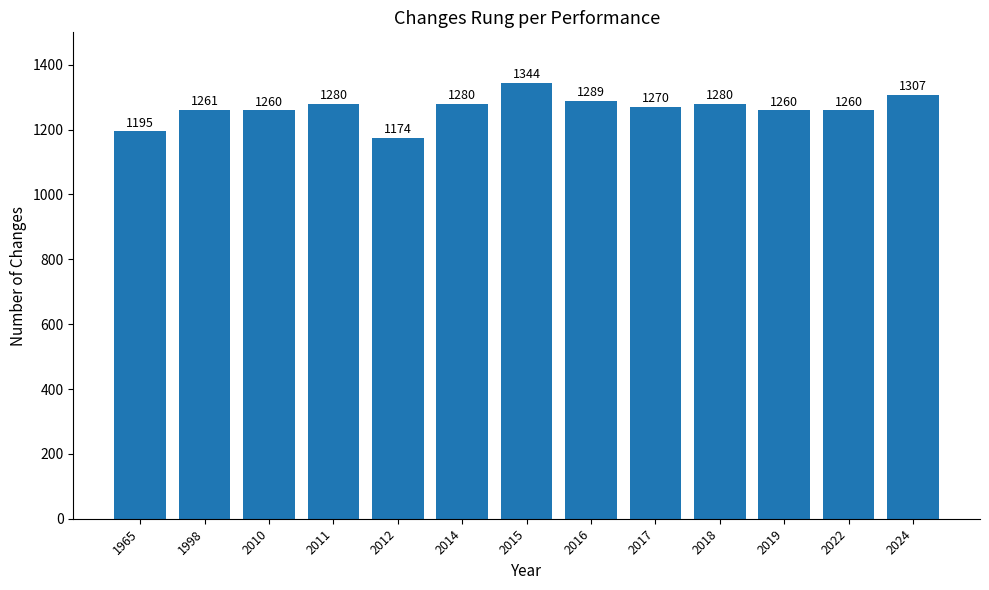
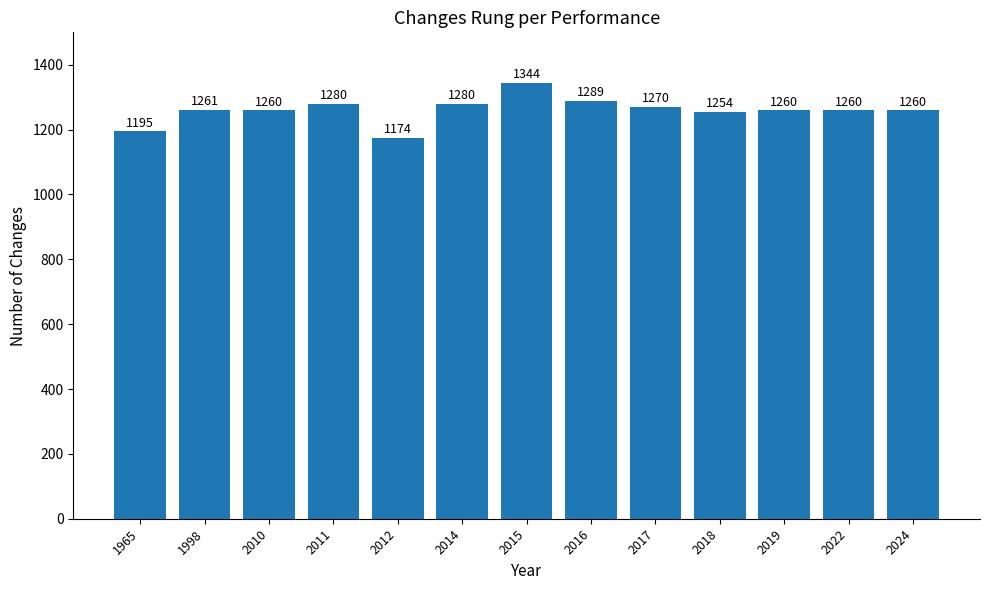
2018: 1280 -> 1254
2024: 1307 -> 1260
